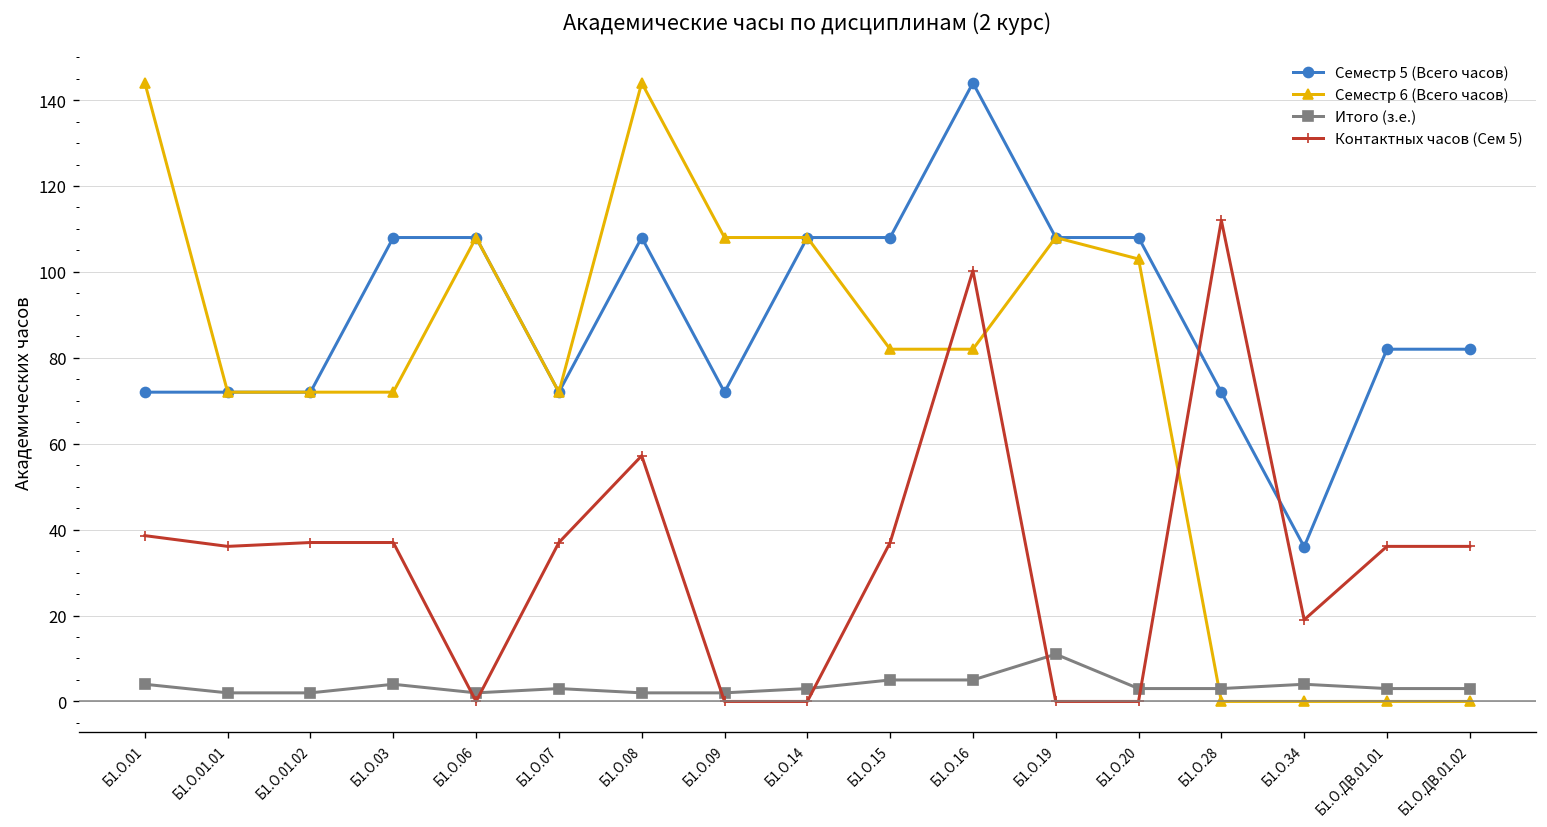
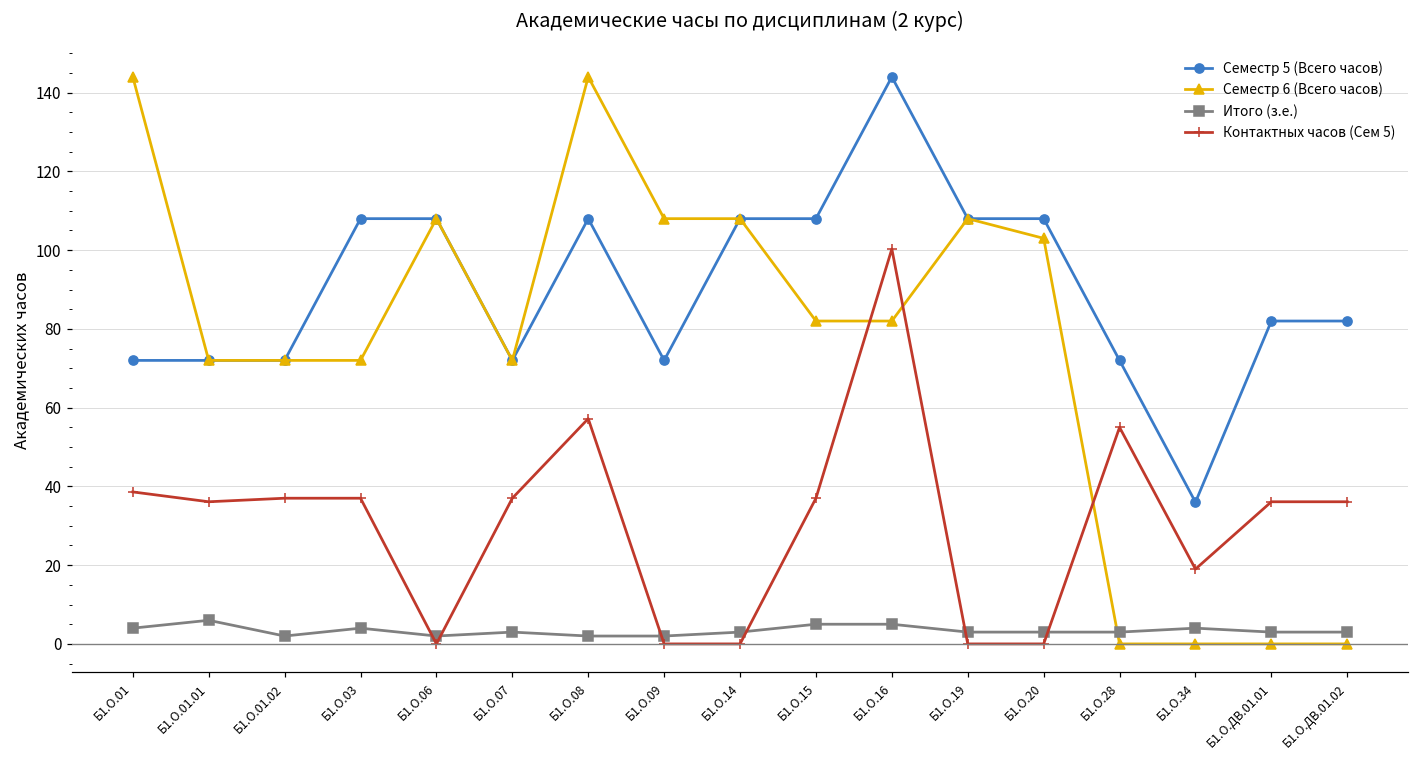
Итого (з.е.), Б1.О.01.01: 2 -> 6
Итого (з.е.), Б1.О.19: 11 -> 3
Контактных часов (Сем 5), Б1.О.28: 112 -> 55
